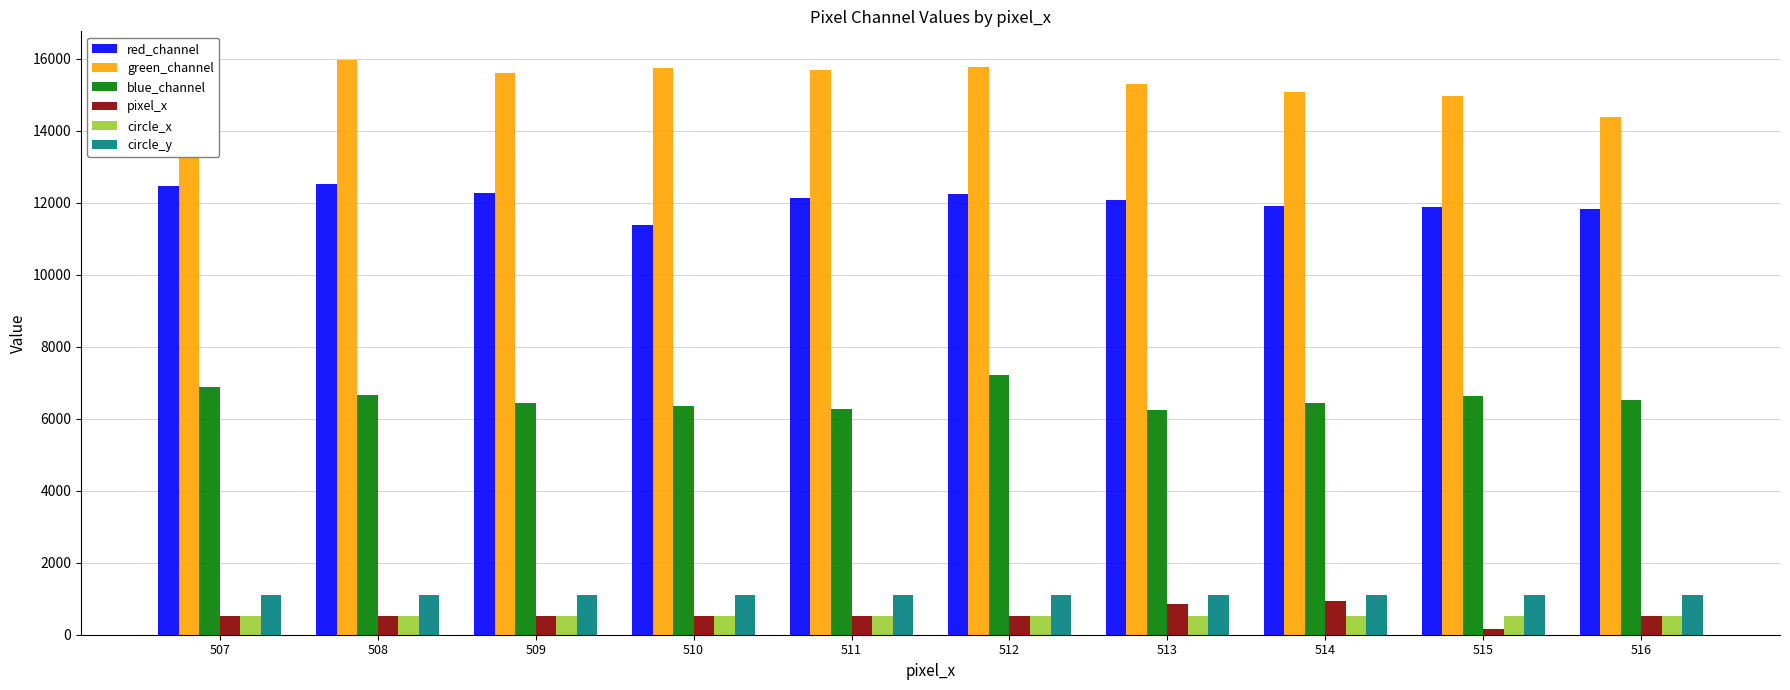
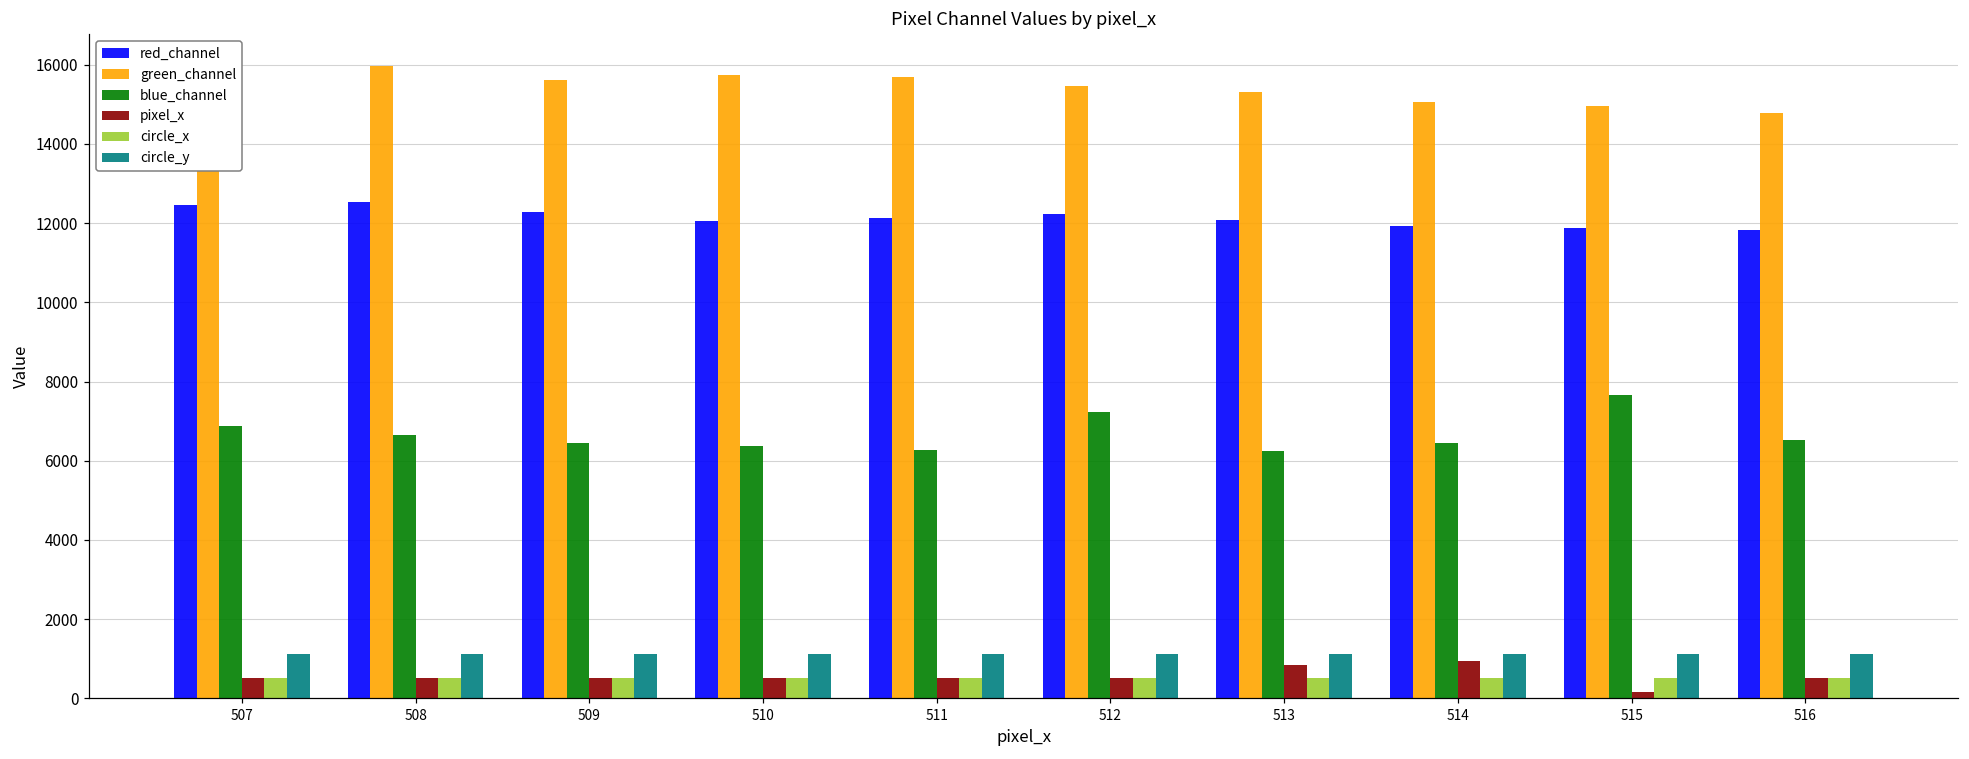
red_channel, 510: 11400 -> 12000
green_channel, 512: 15800 -> 15500
blue_channel, 515: 6600 -> 7700
green_channel, 516: 14400 -> 14800
